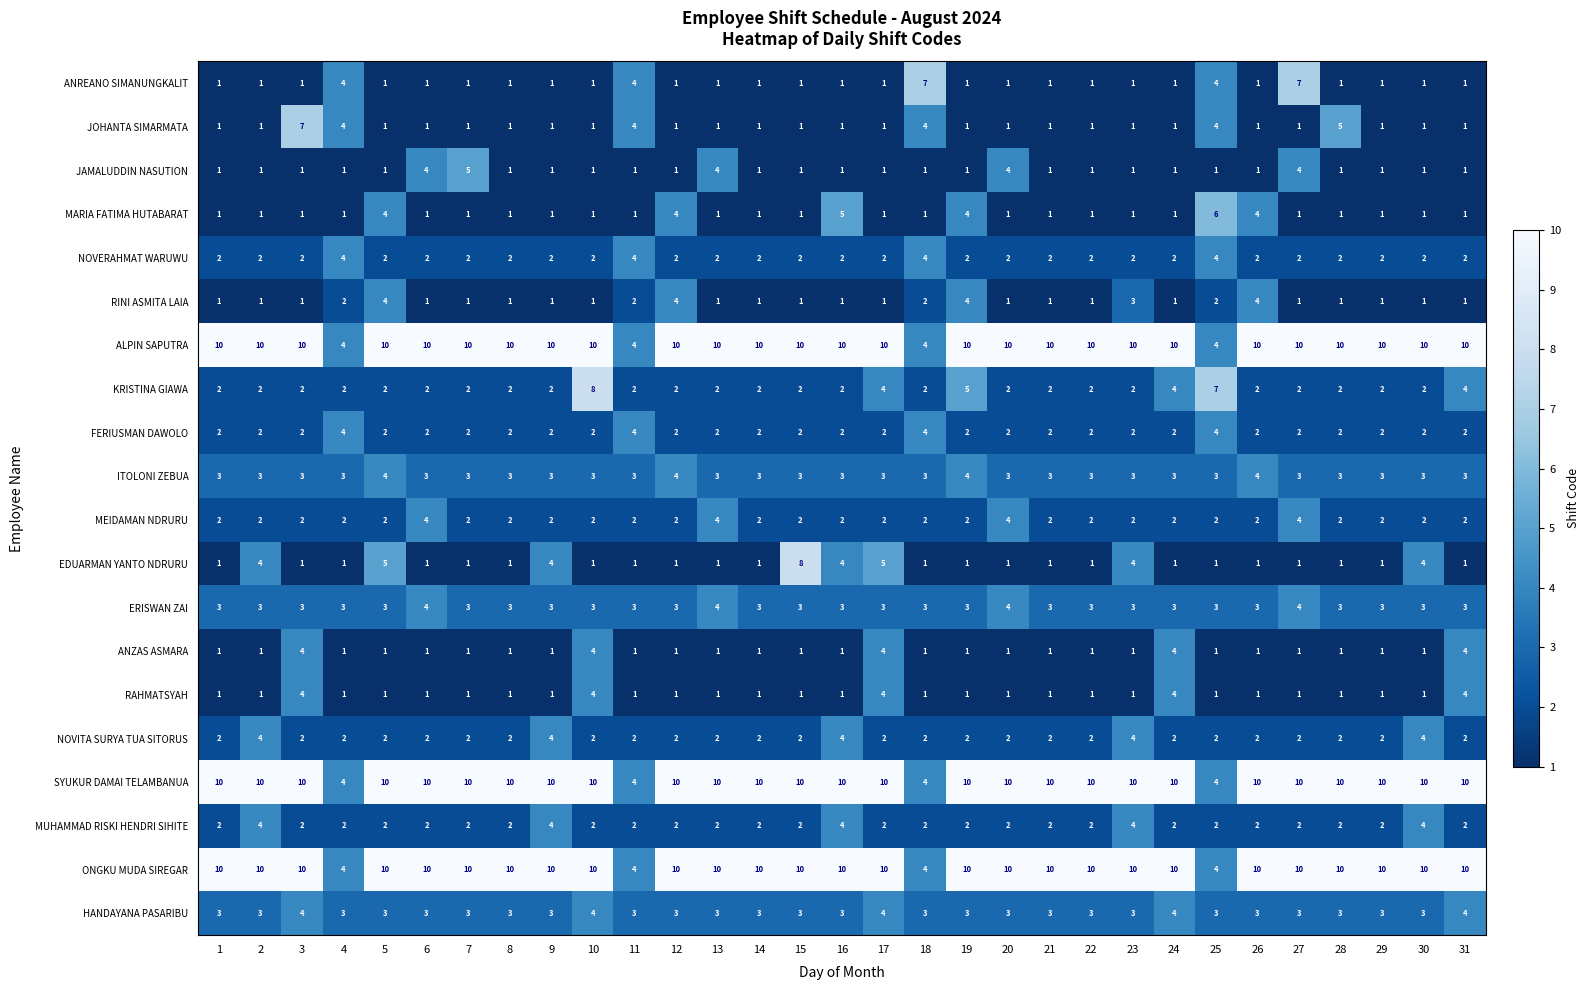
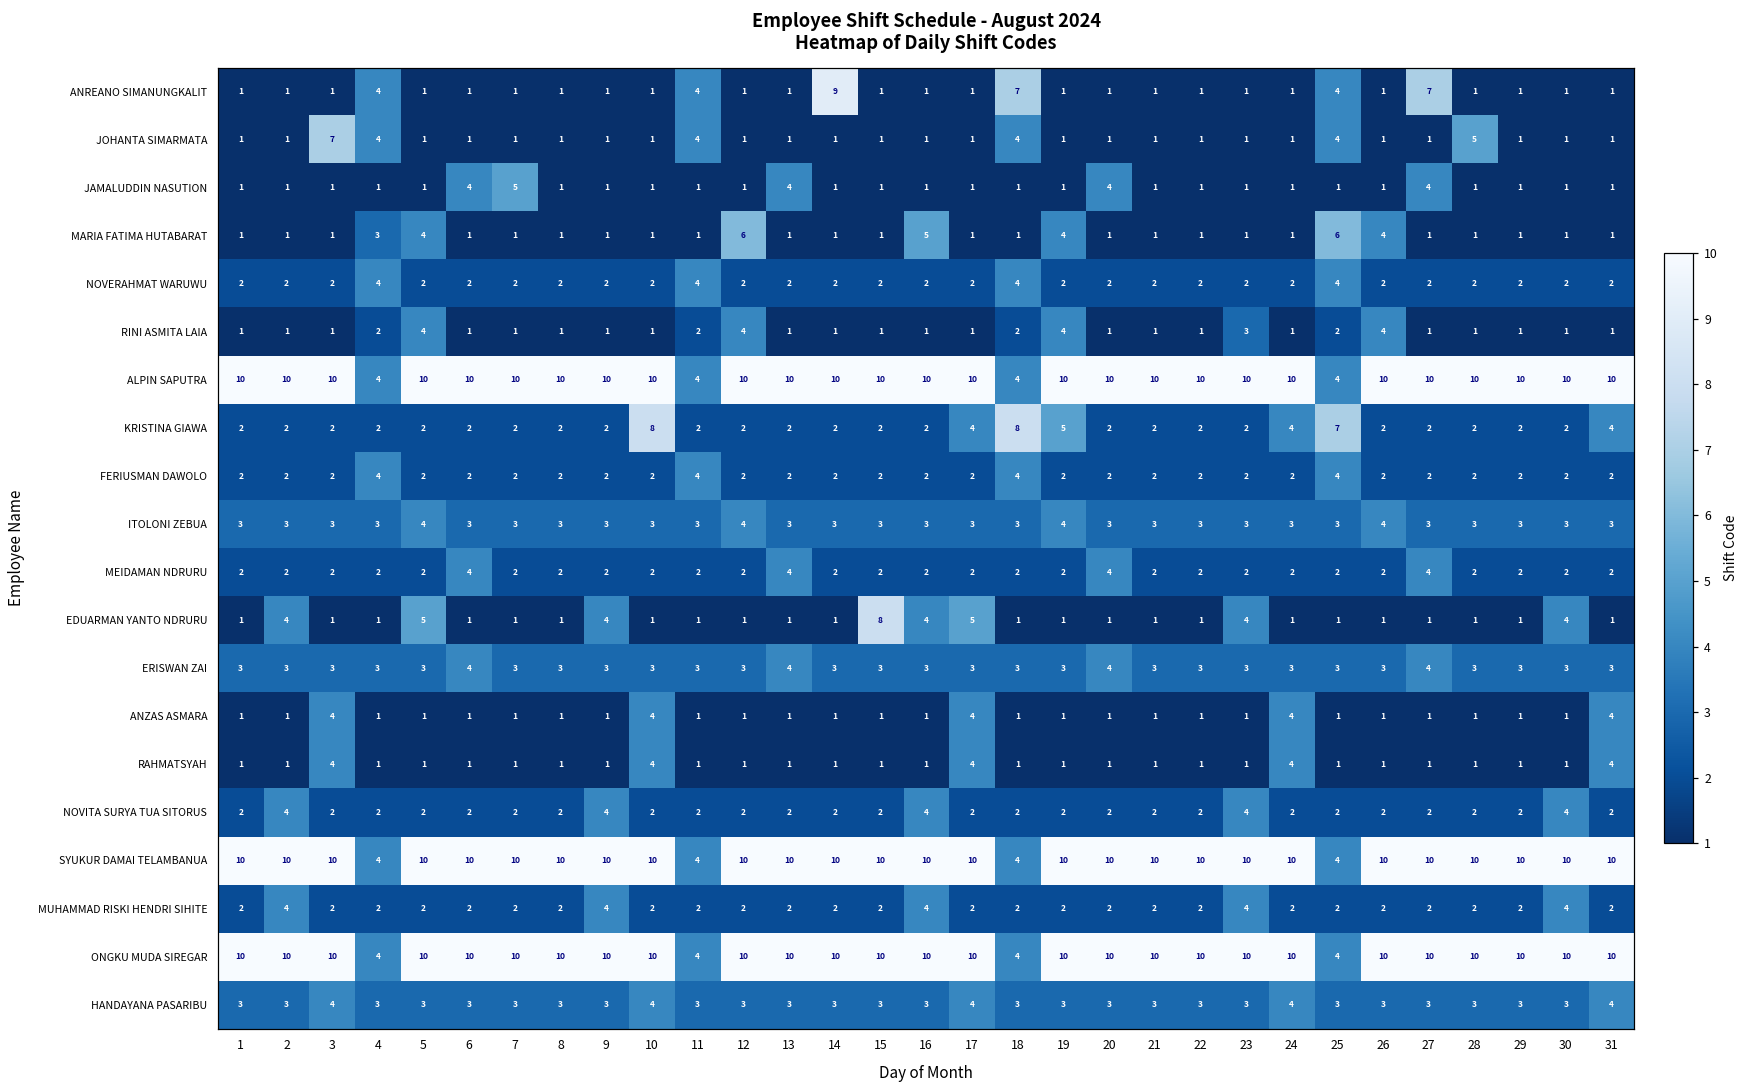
ANREANO SIMANUNGKALIT, 14: 1 -> 9
MARIA FATIMA HUTABARAT, 4: 1 -> 3
MARIA FATIMA HUTABARAT, 12: 4 -> 6
KRISTINA GIAWA, 18: 2 -> 8
